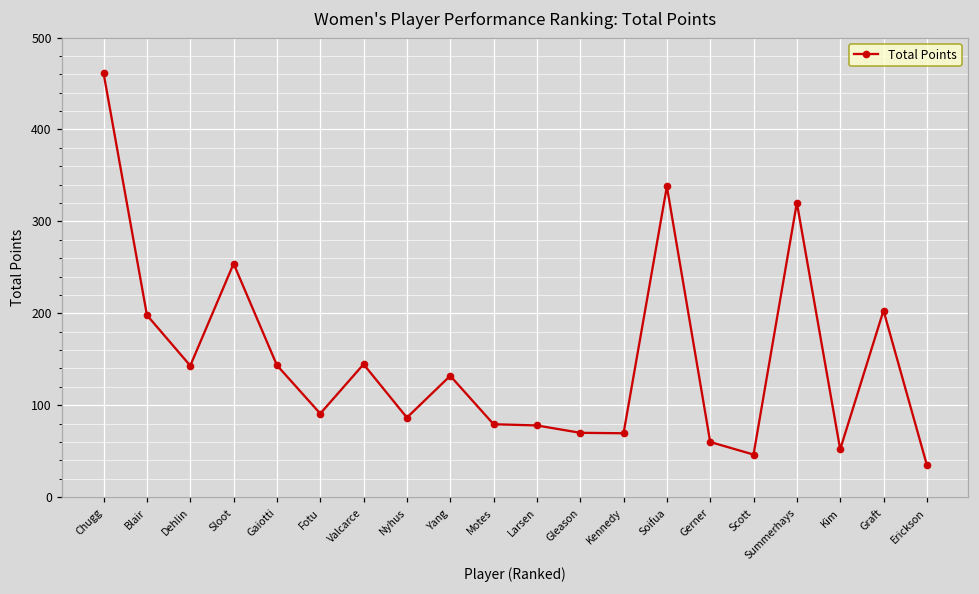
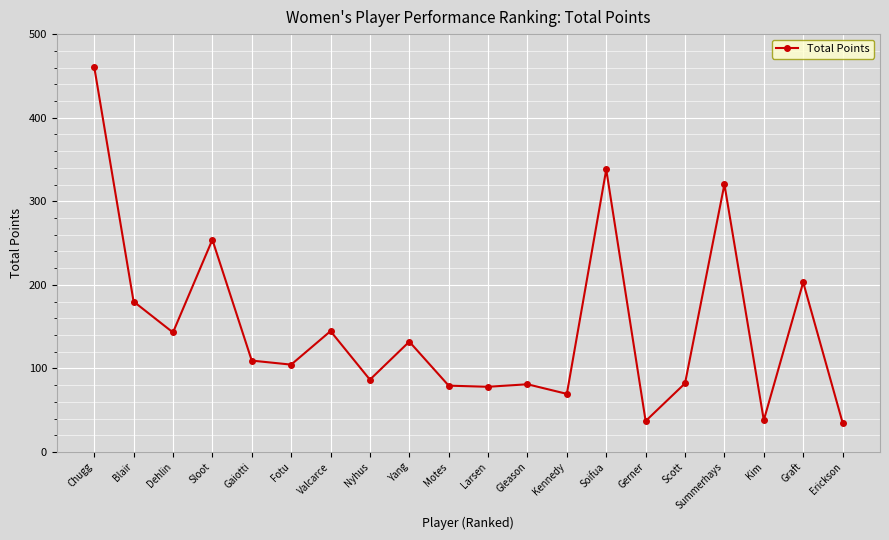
Blair: 200 -> 180
Gaiotti: 140 -> 110
Fotu: 90 -> 100
Gleason: 70 -> 80
Gerner: 60 -> 40
Scott: 50 -> 80
Kim: 50 -> 40
